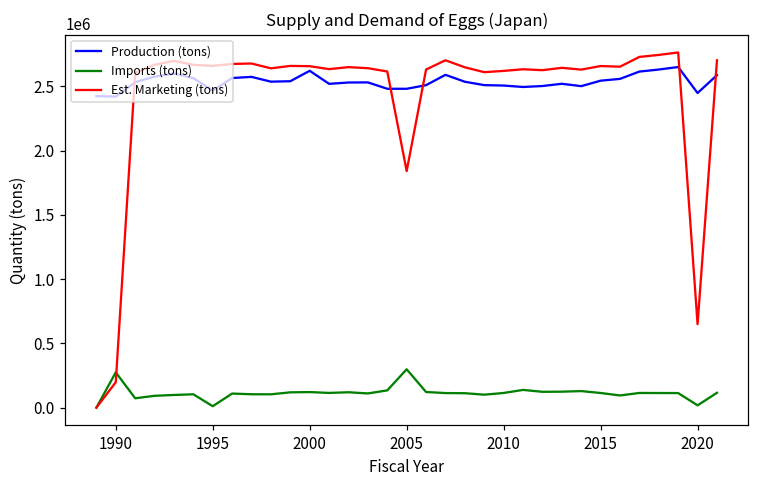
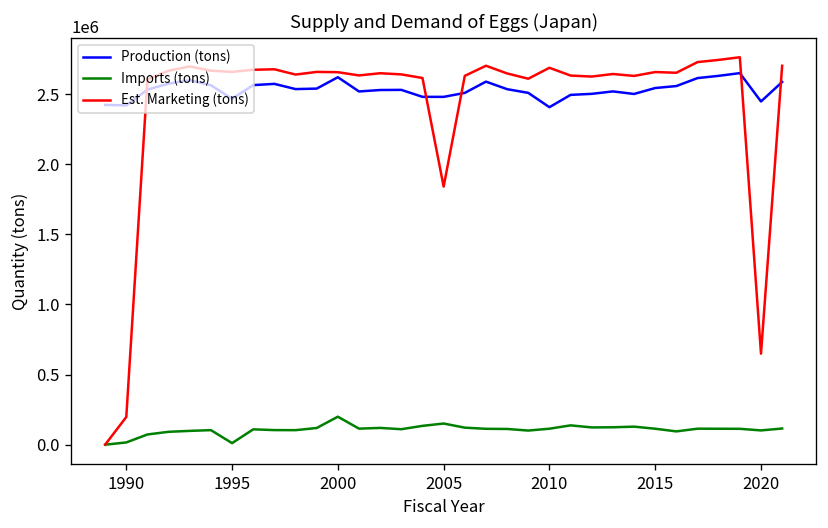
Imports (tons), 1990: 270000 -> 20000
Imports (tons), 2000: 120000 -> 200000
Imports (tons), 2005: 300000 -> 150000
Production (tons), 2010: 2510000 -> 2410000
Est. Marketing (tons), 2010: 2620000 -> 2690000
Imports (tons), 2020: 20000 -> 100000
